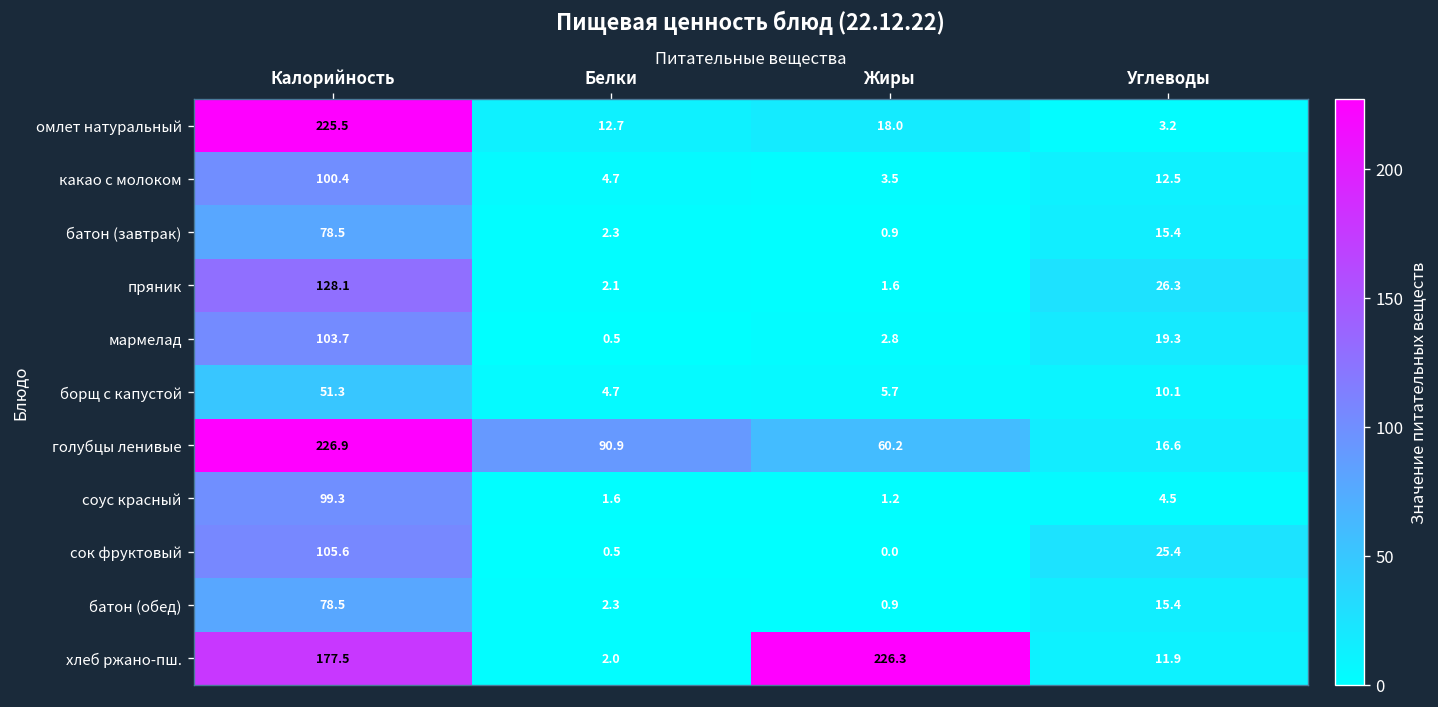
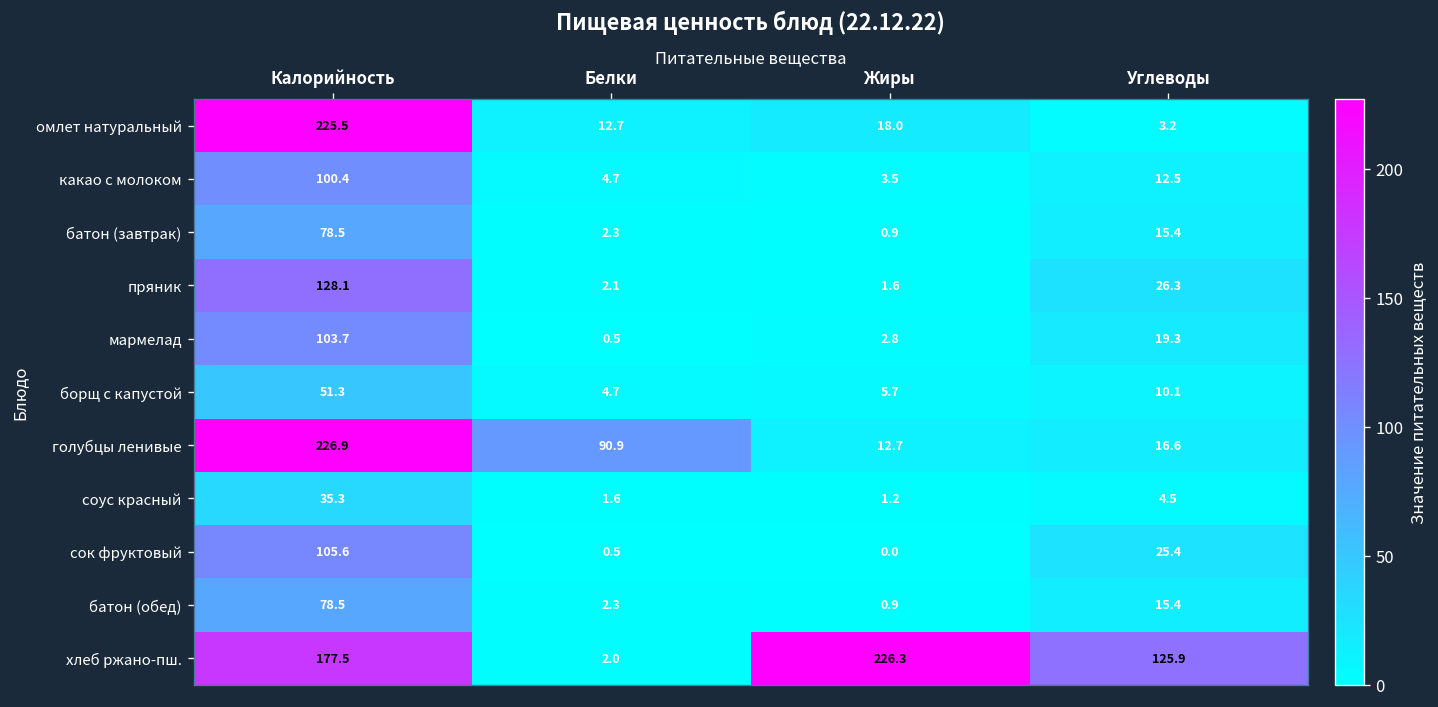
голубцы ленивые, Жиры: 60.2 -> 12.7
соус красный, Калорийность: 99.3 -> 35.3
хлеб ржано-пш., Углеводы: 11.9 -> 125.9
